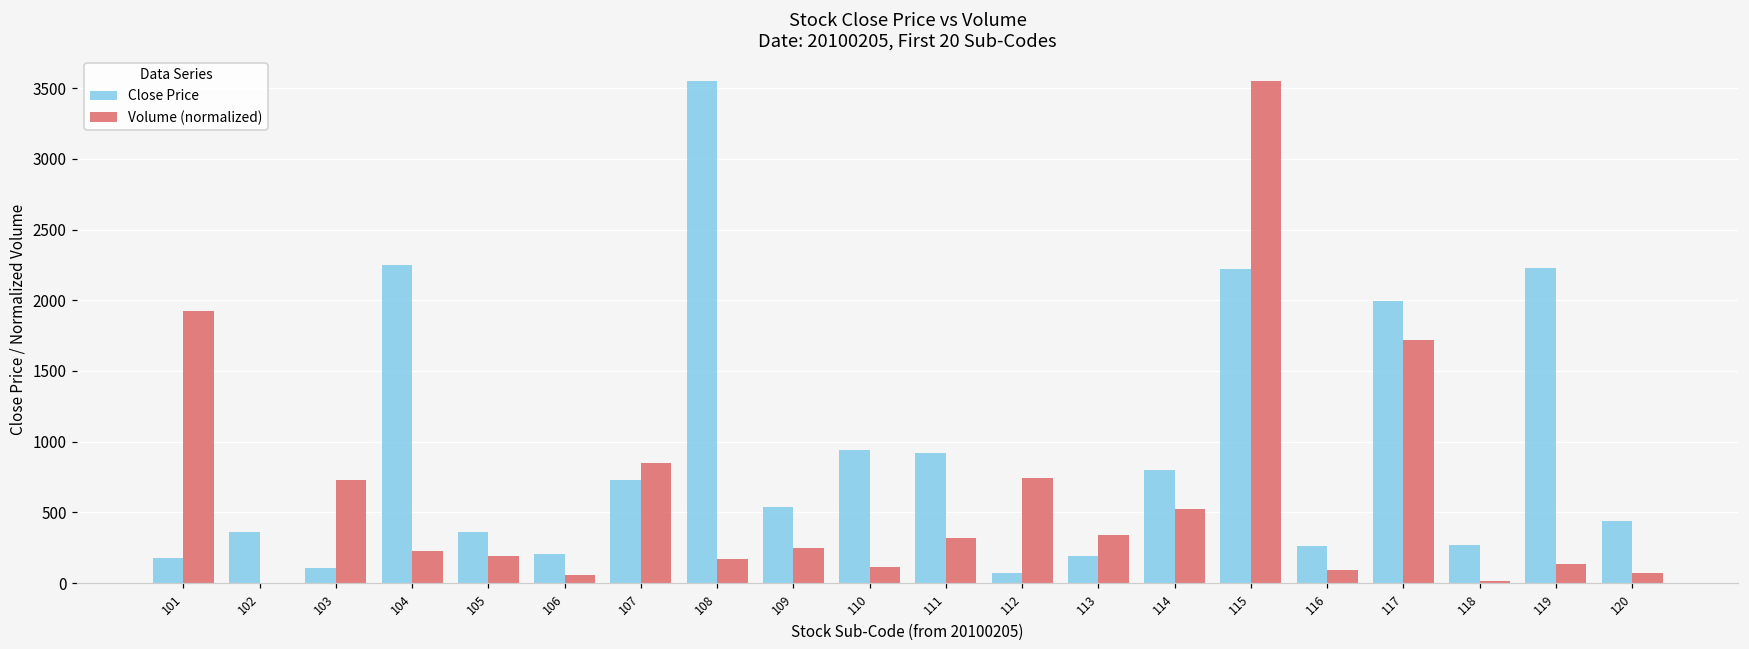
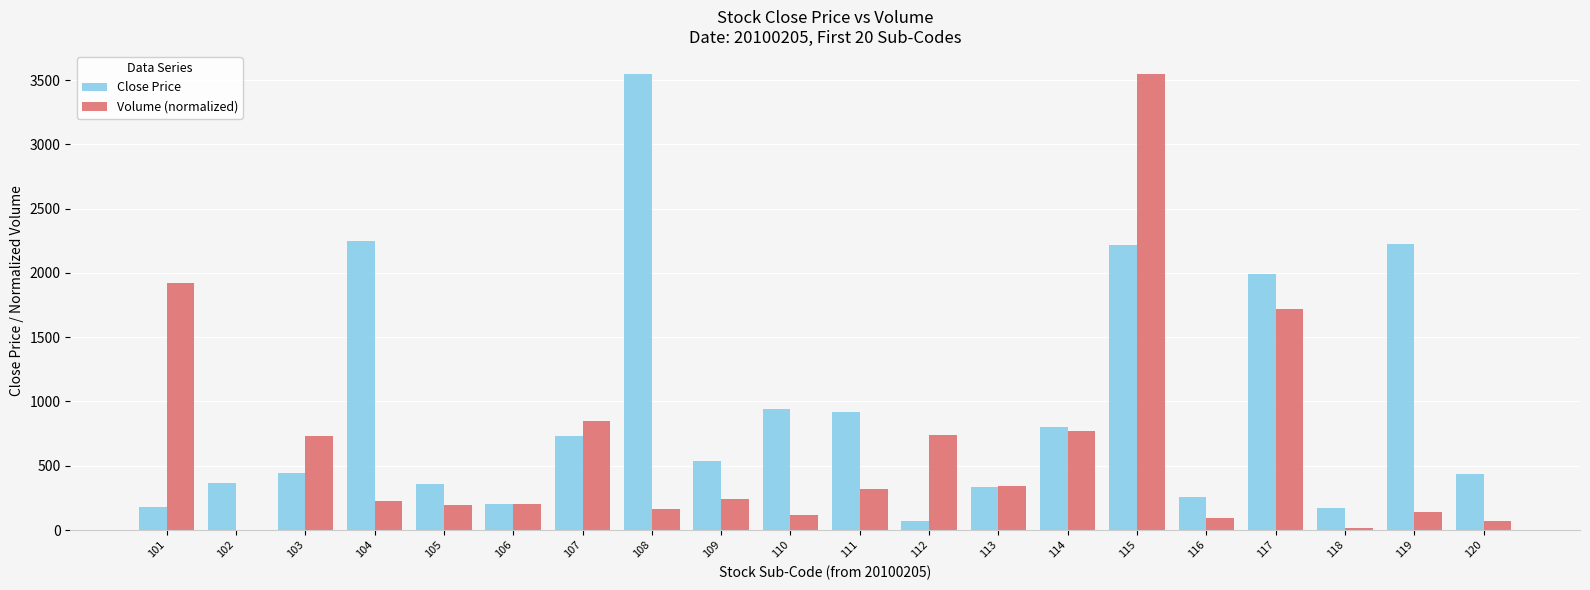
Close Price, 103: 100 -> 450
Volume (normalized), 106: 50 -> 210
Close Price, 113: 190 -> 330
Volume (normalized), 114: 530 -> 770
Close Price, 118: 270 -> 170
